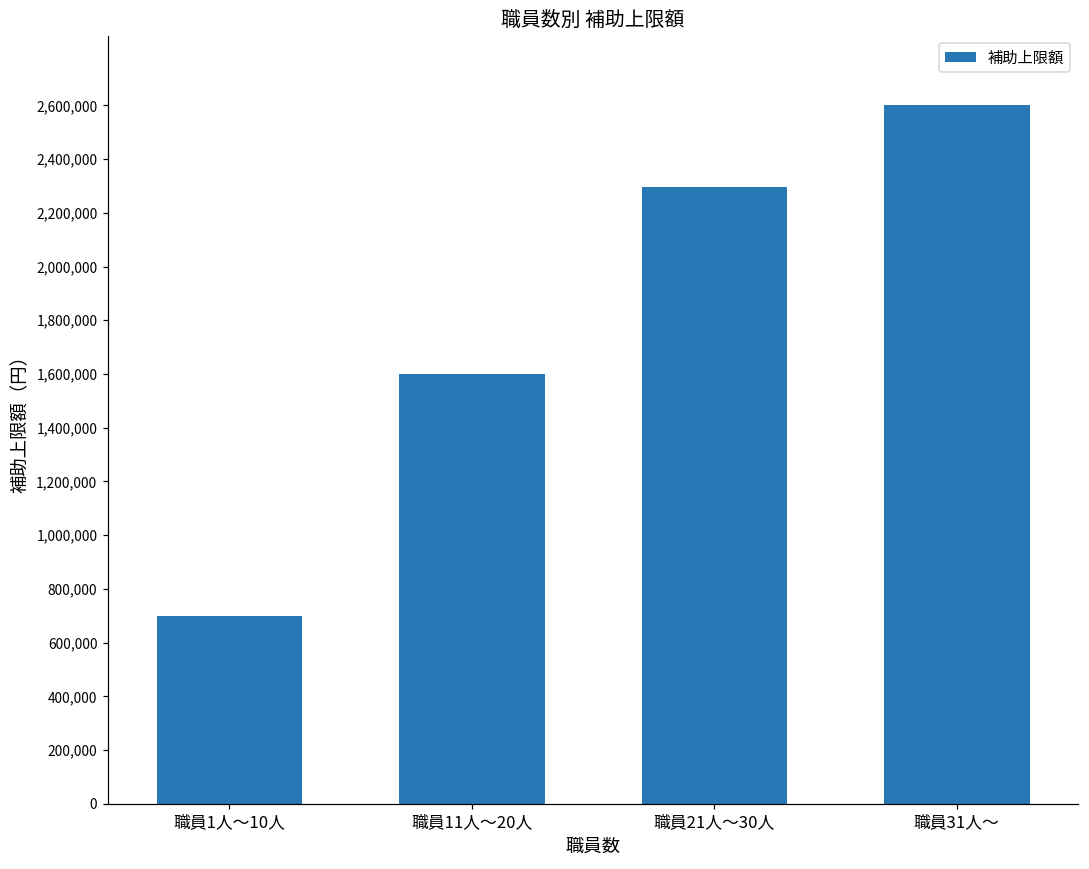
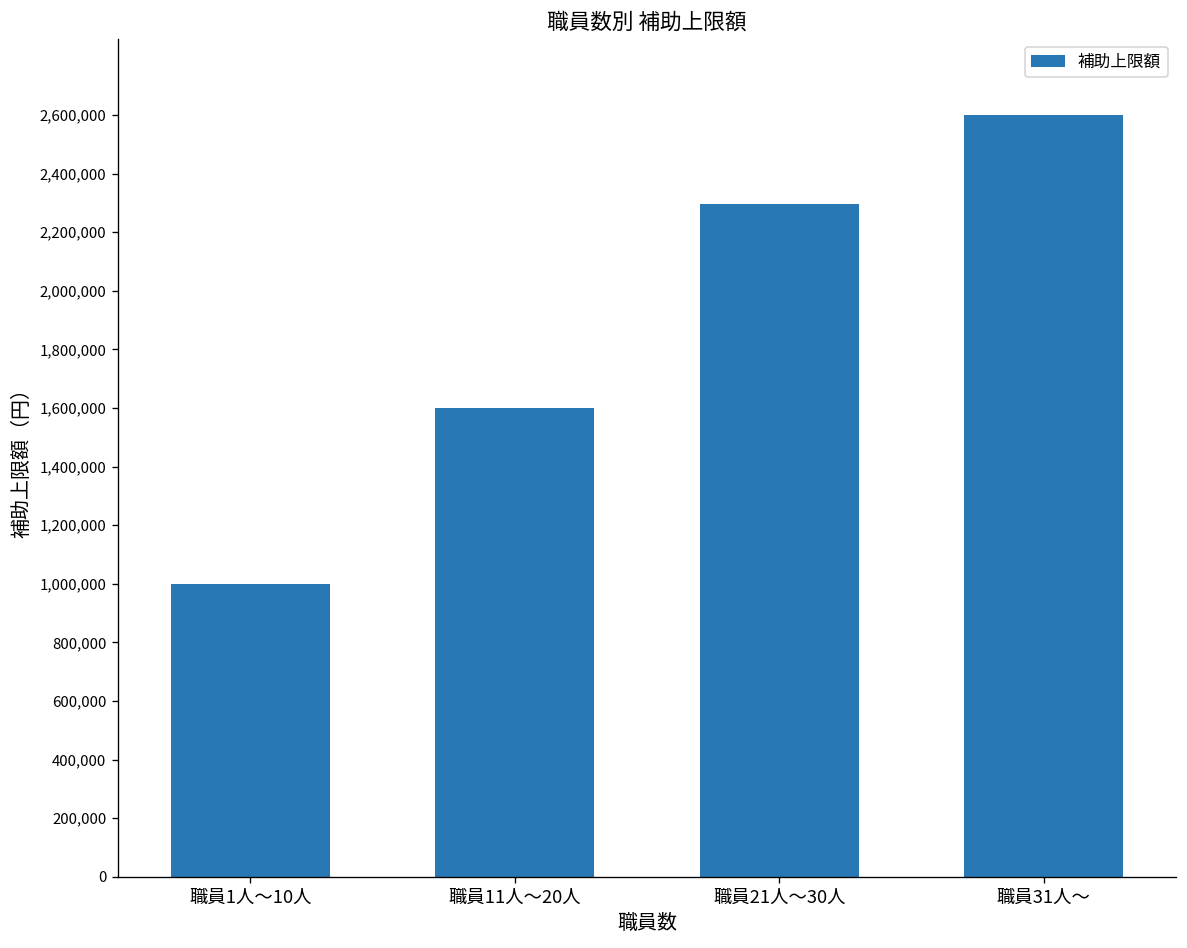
職員1人～10人: 700,000 -> 1,000,000
